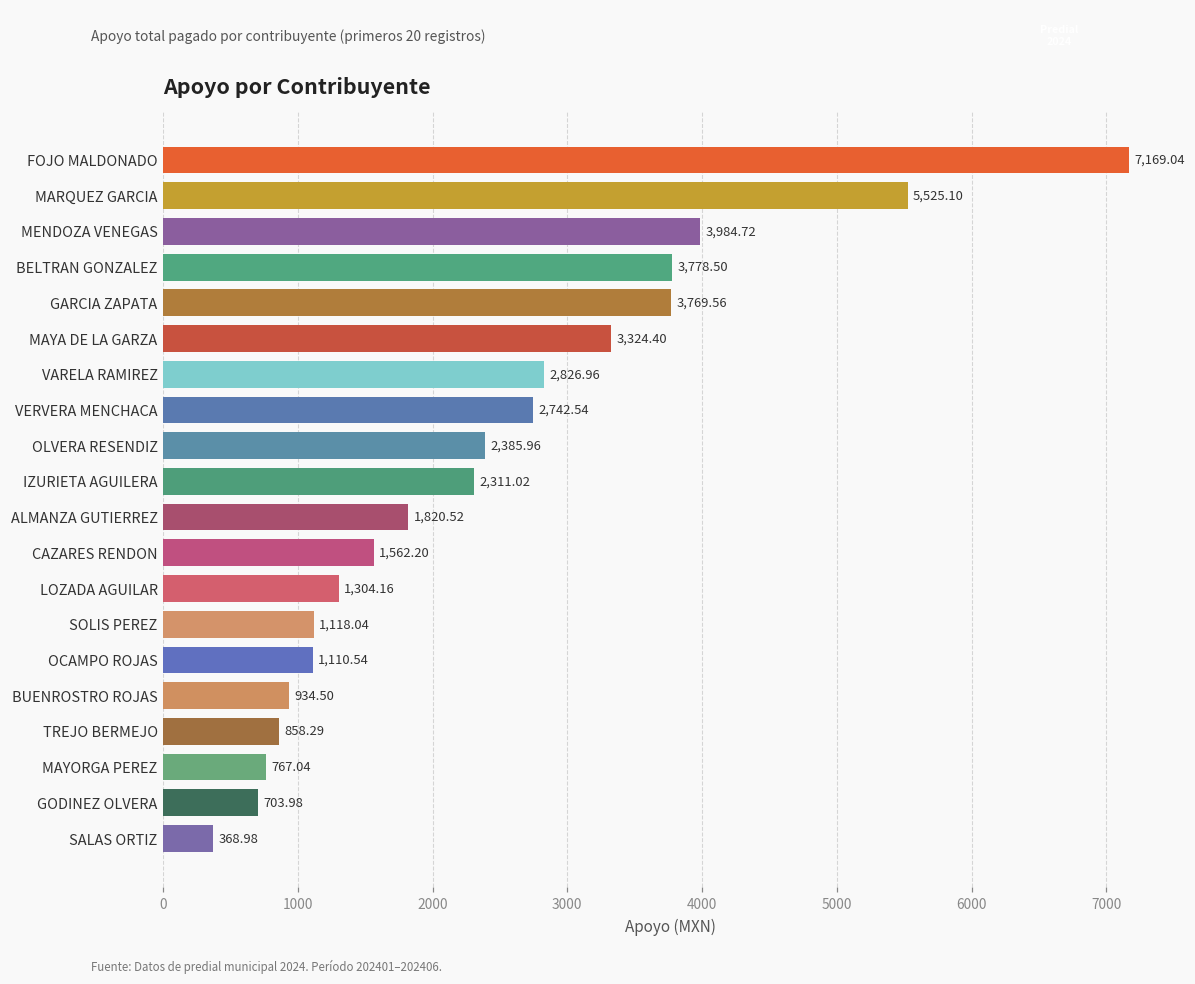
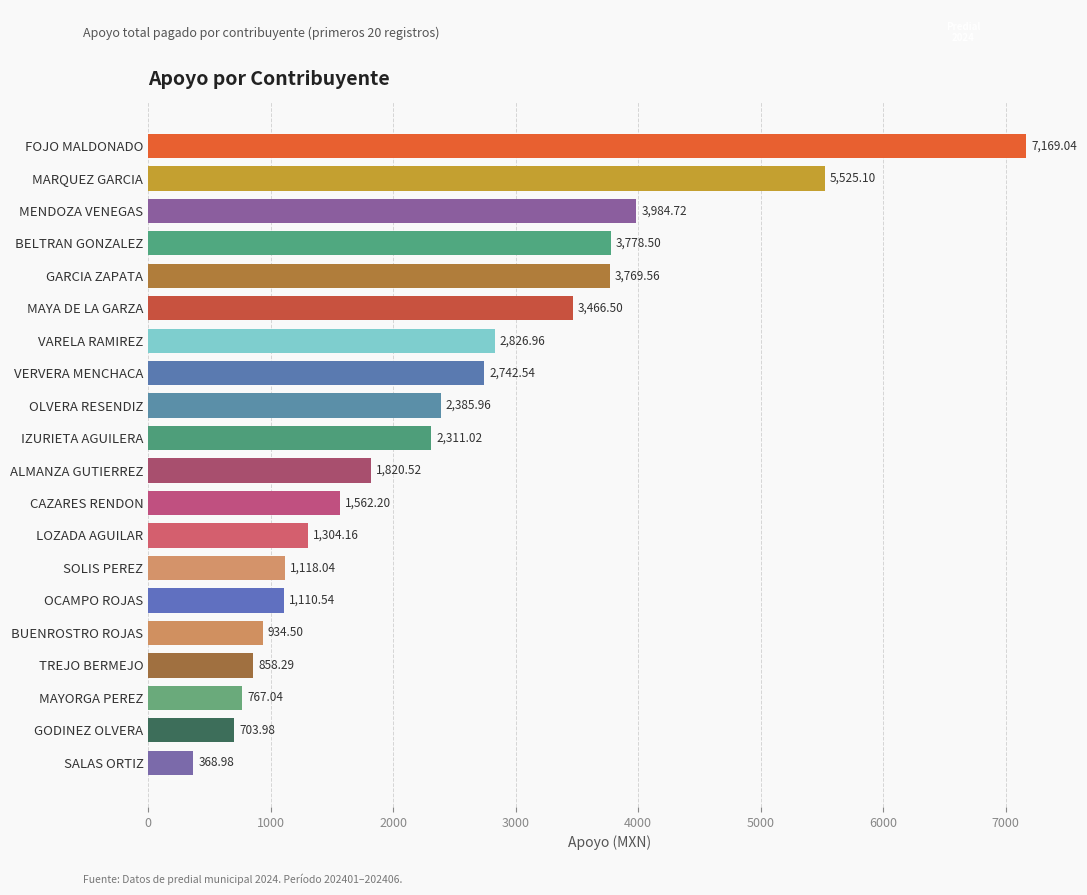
MAYA DE LA GARZA: 3,324.40 -> 3,466.50
